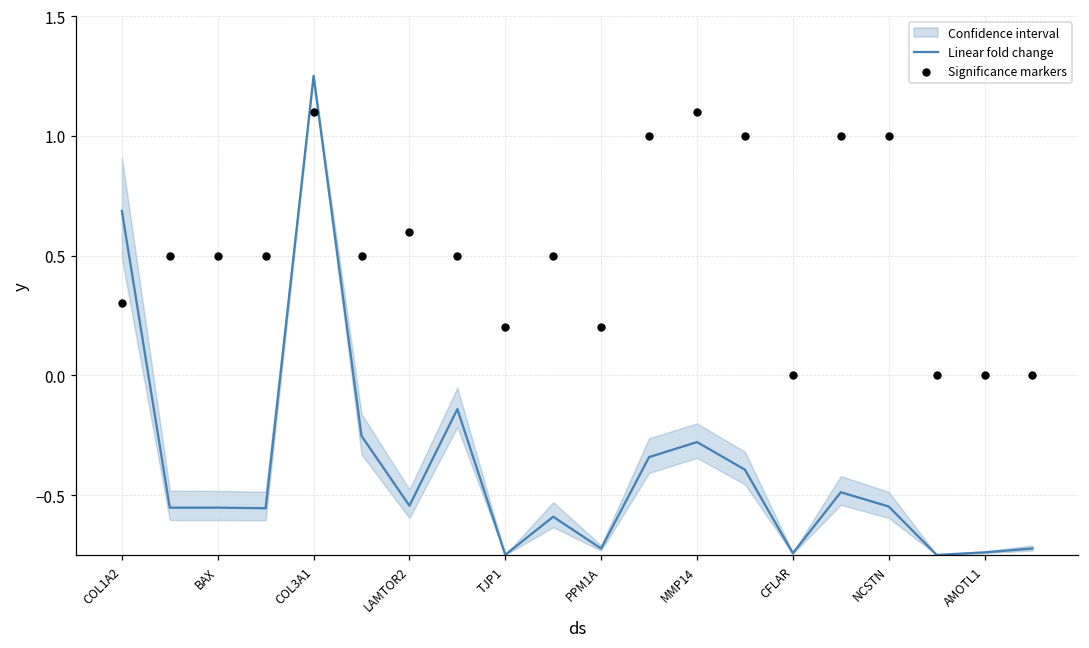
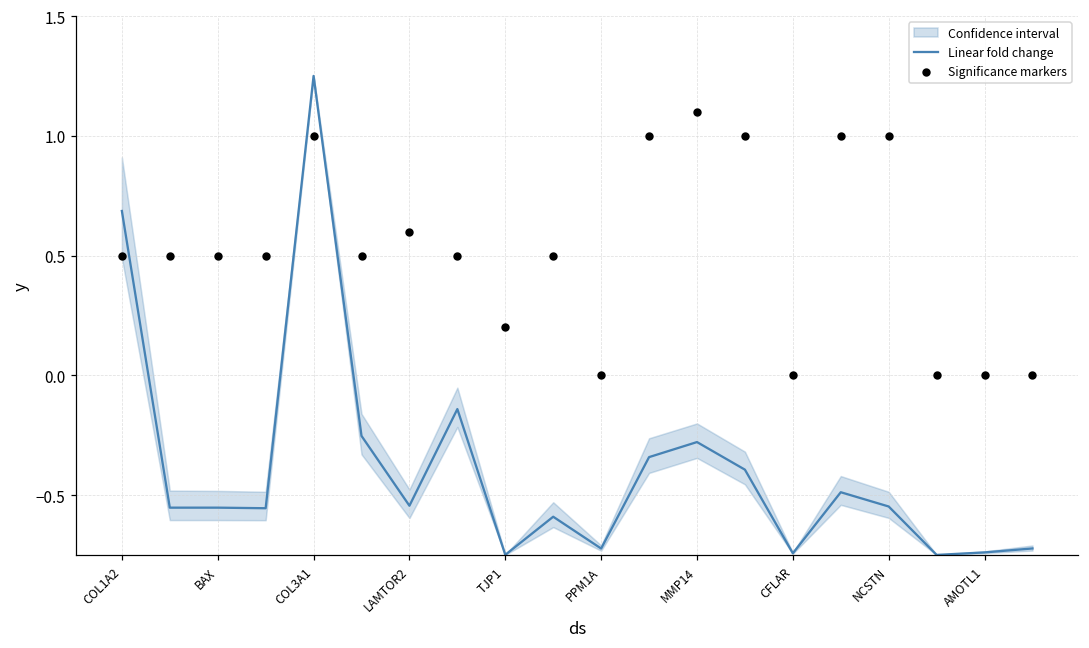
Significance markers, COL1A2: 0.3 -> 0.5
Significance markers, COL3A1: 1.1 -> 1.0
Significance markers, PPM1A: 0.2 -> 0.0
